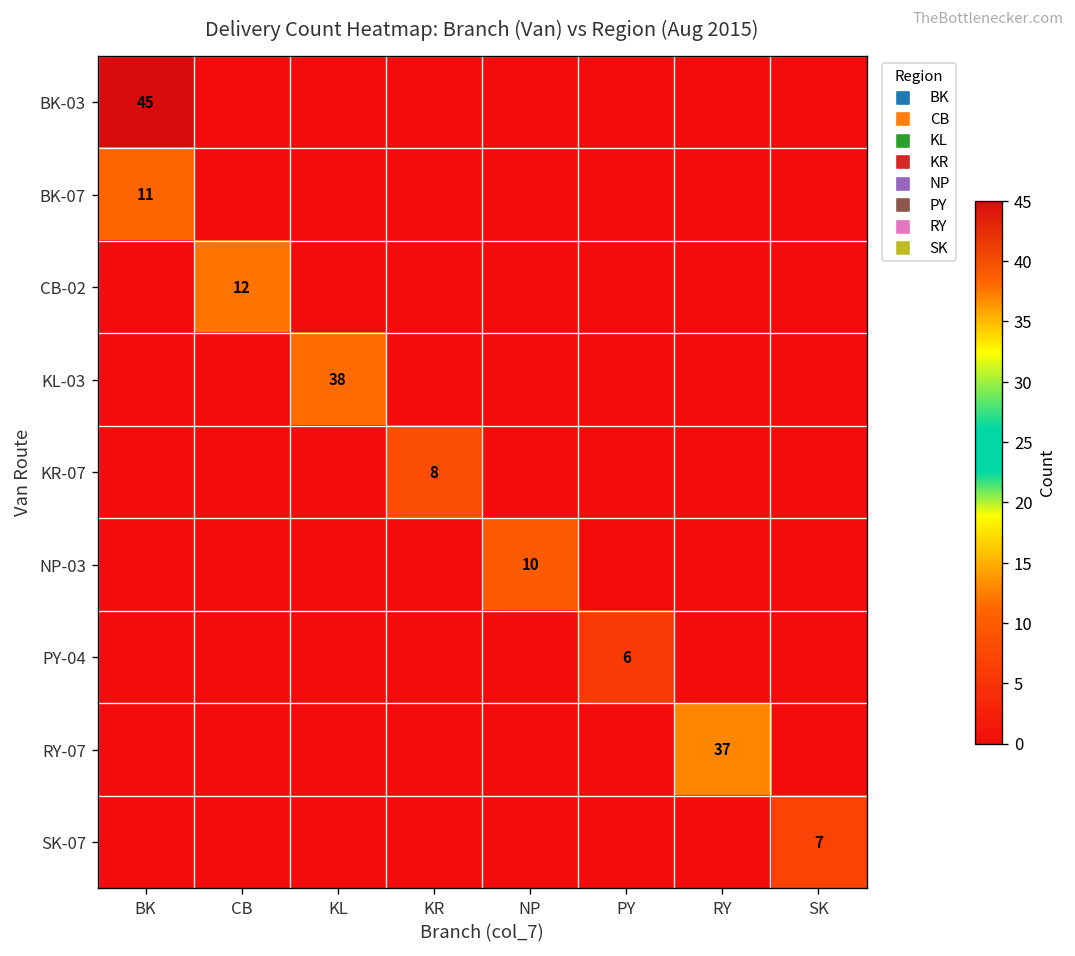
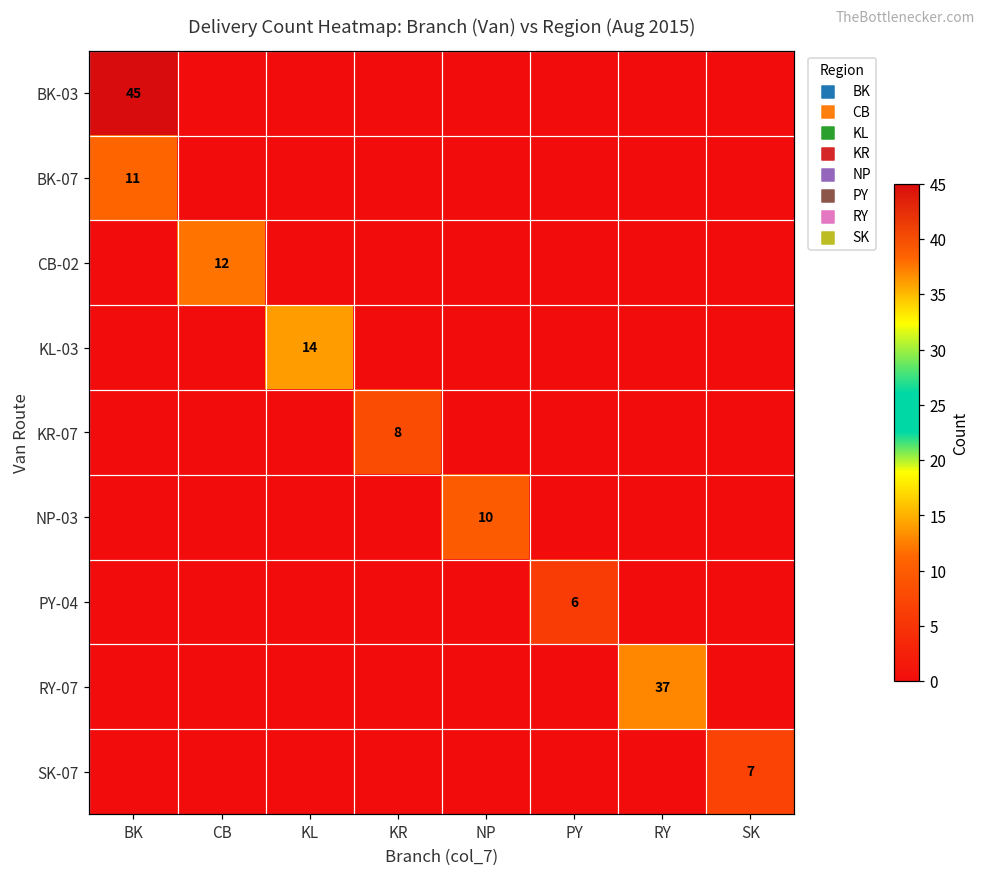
KL-03, KL: 38 -> 14
